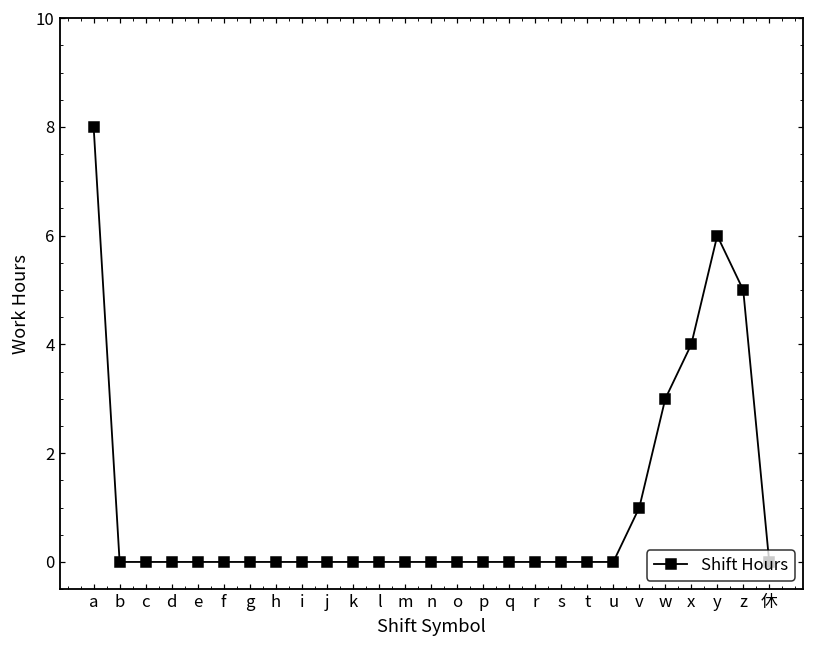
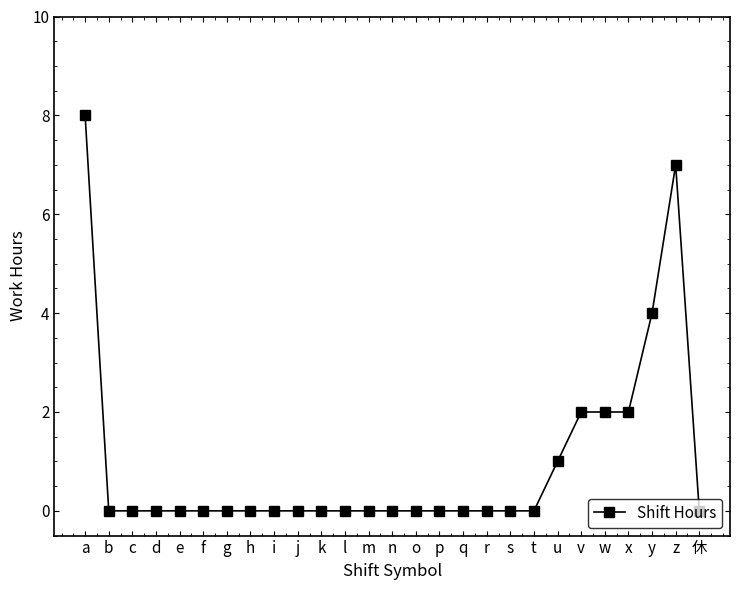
u: 0 -> 1
v: 1 -> 2
w: 3 -> 2
x: 4 -> 2
y: 6 -> 4
z: 5 -> 7
